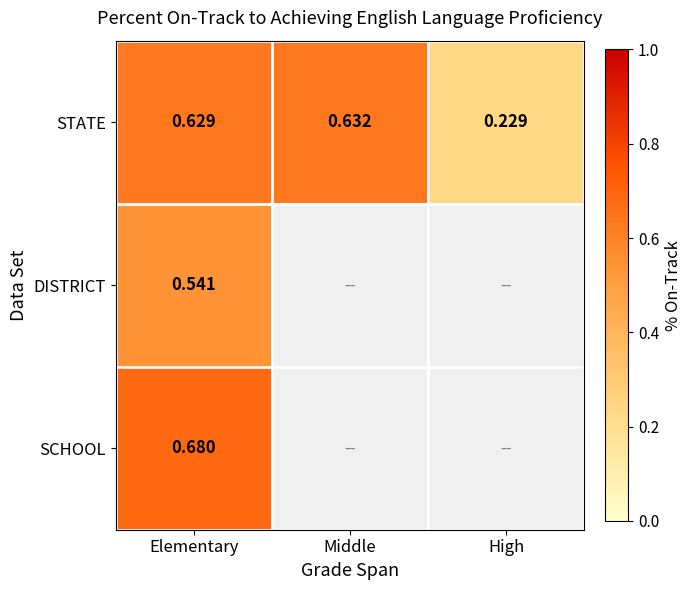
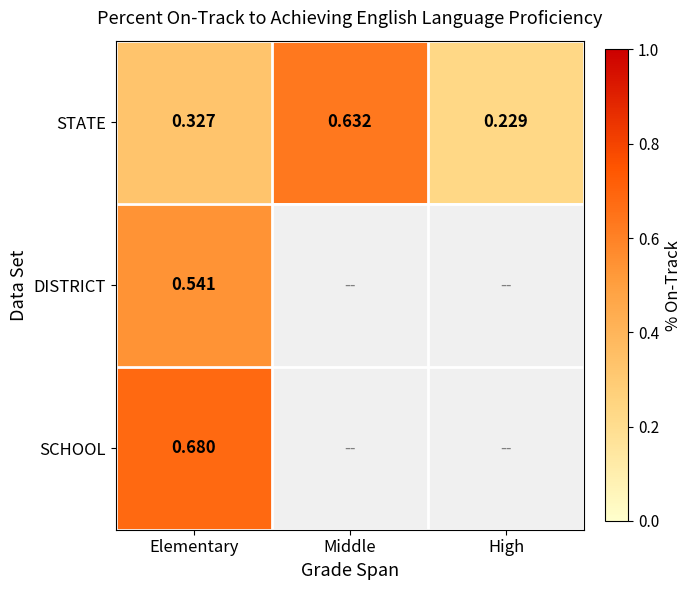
STATE, Elementary: 0.629 -> 0.327
